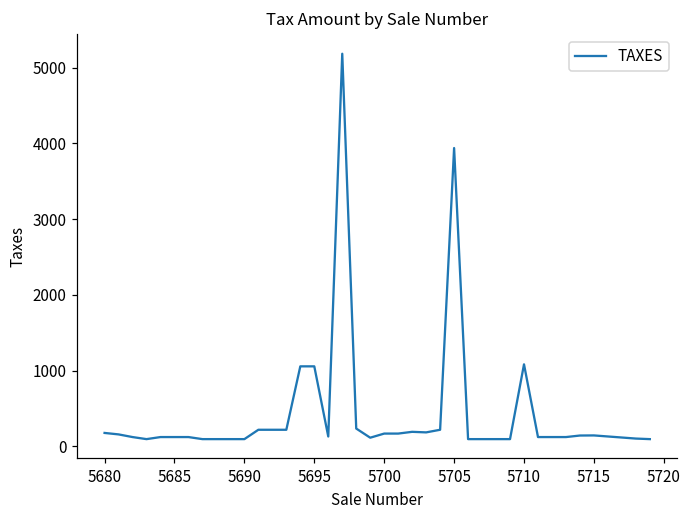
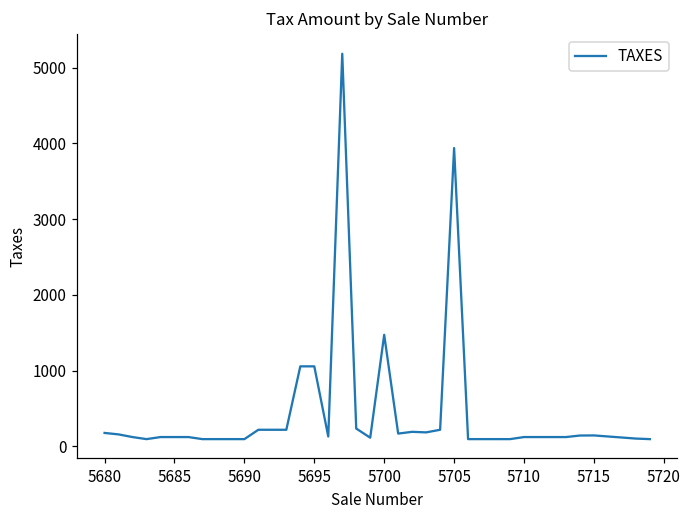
5700: 200 -> 1500
5710: 1100 -> 100
